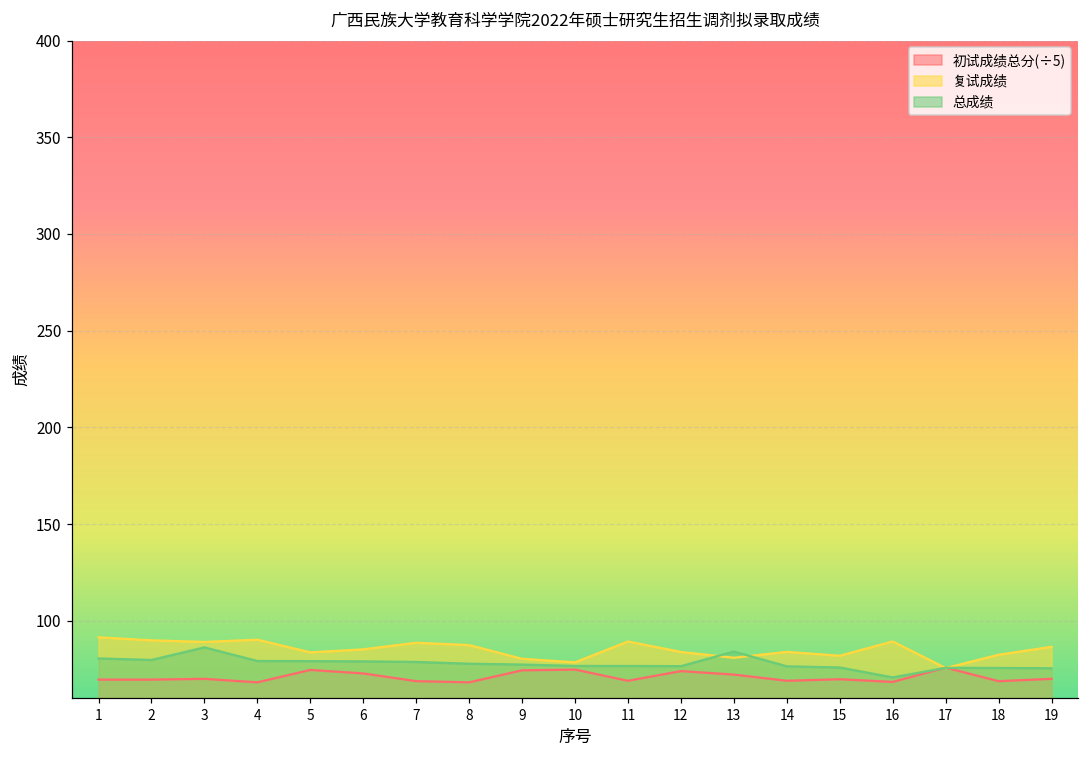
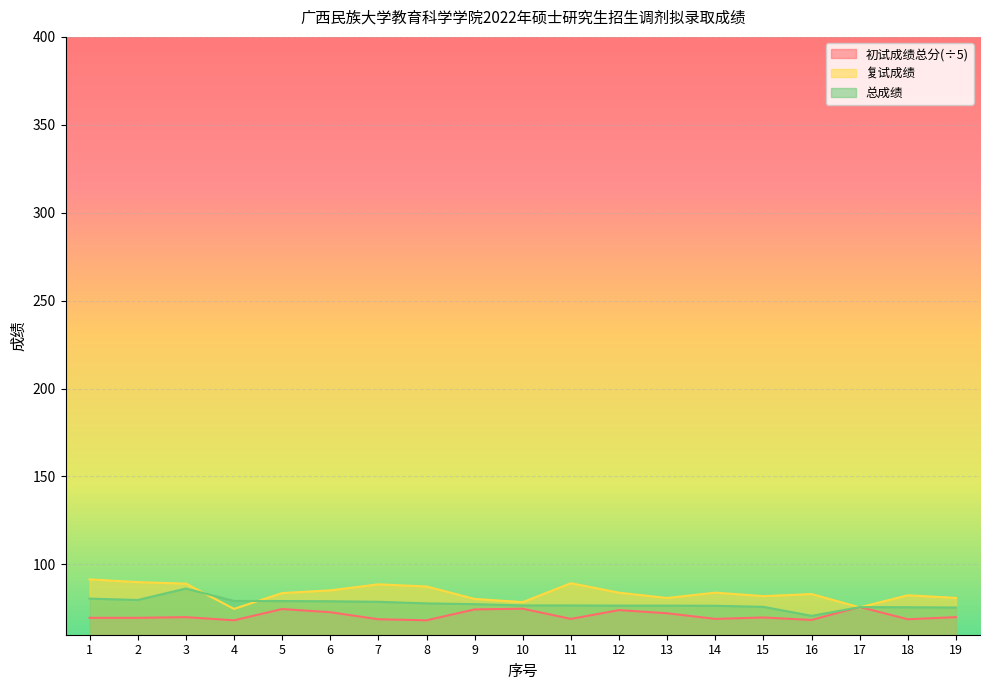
复试成绩, 4: 90 -> 75
总成绩, 13: 84 -> 77
复试成绩, 16: 89 -> 83
复试成绩, 19: 87 -> 81
